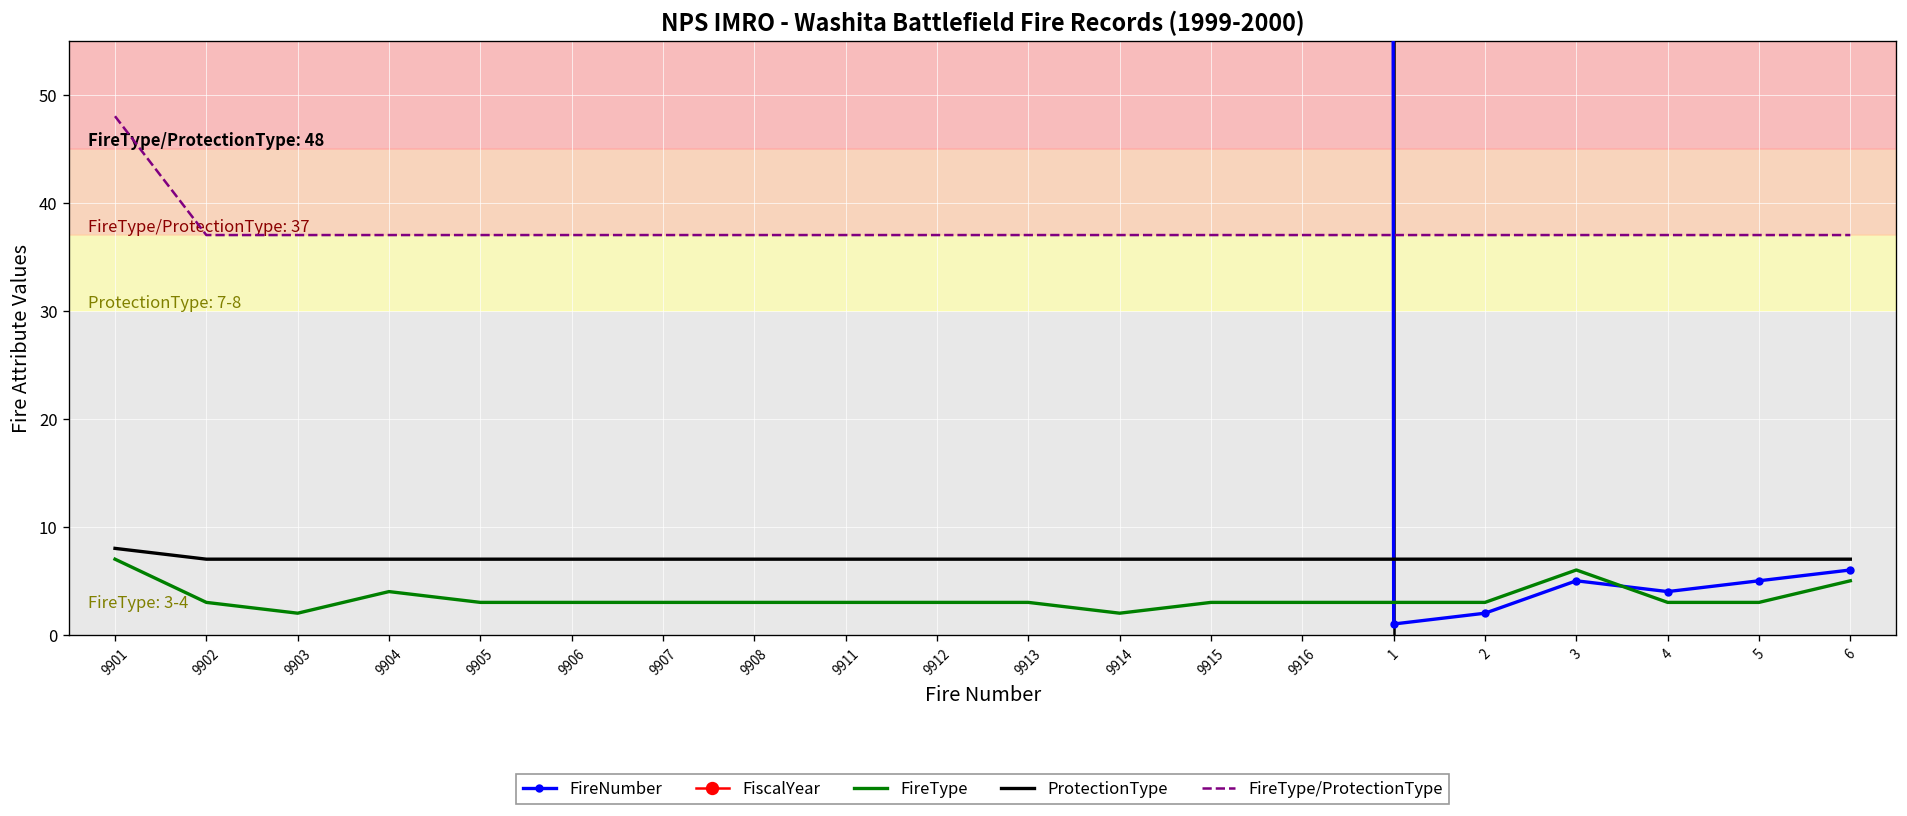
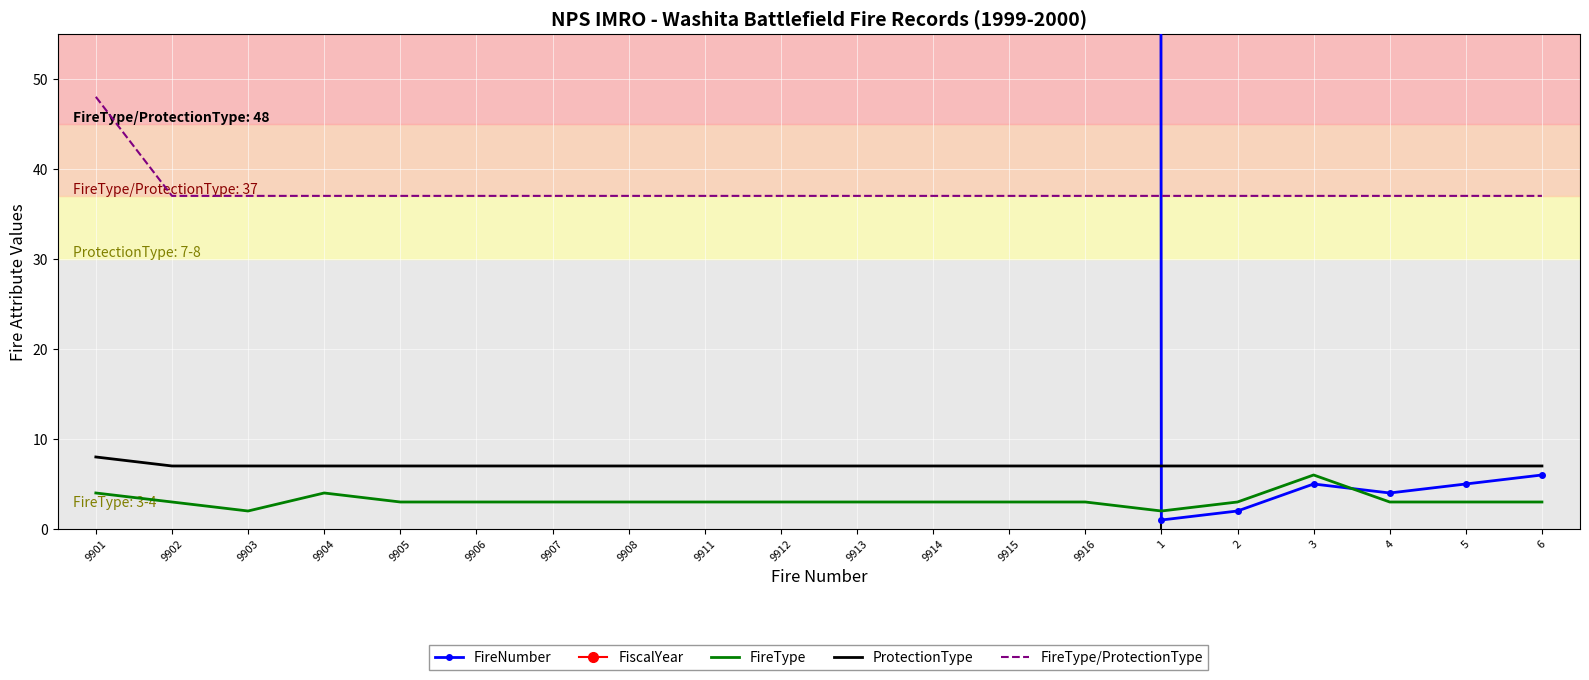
FireType, 9901: 7 -> 4
FireType, 9914: 2 -> 3
FireType, 1: 3 -> 2
FireType, 6: 5 -> 3
